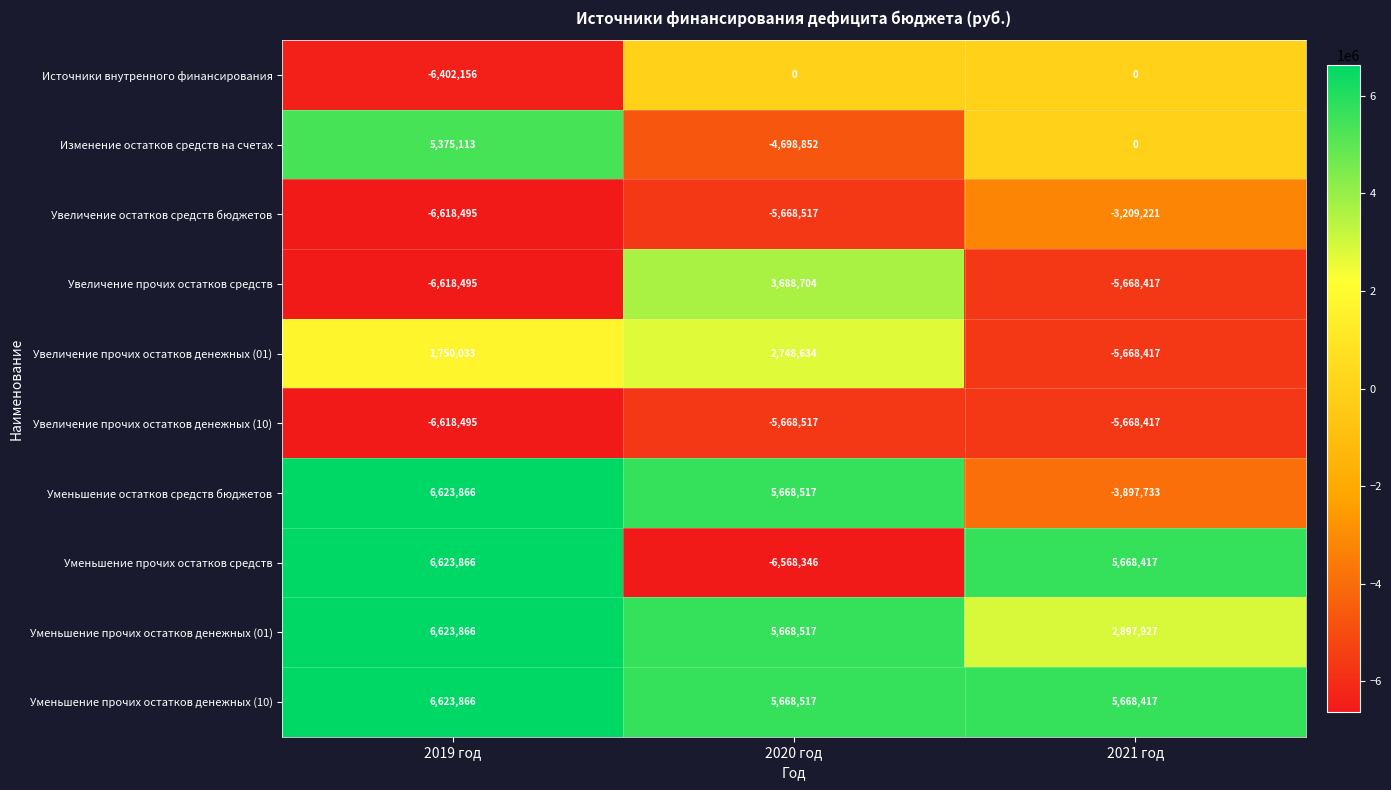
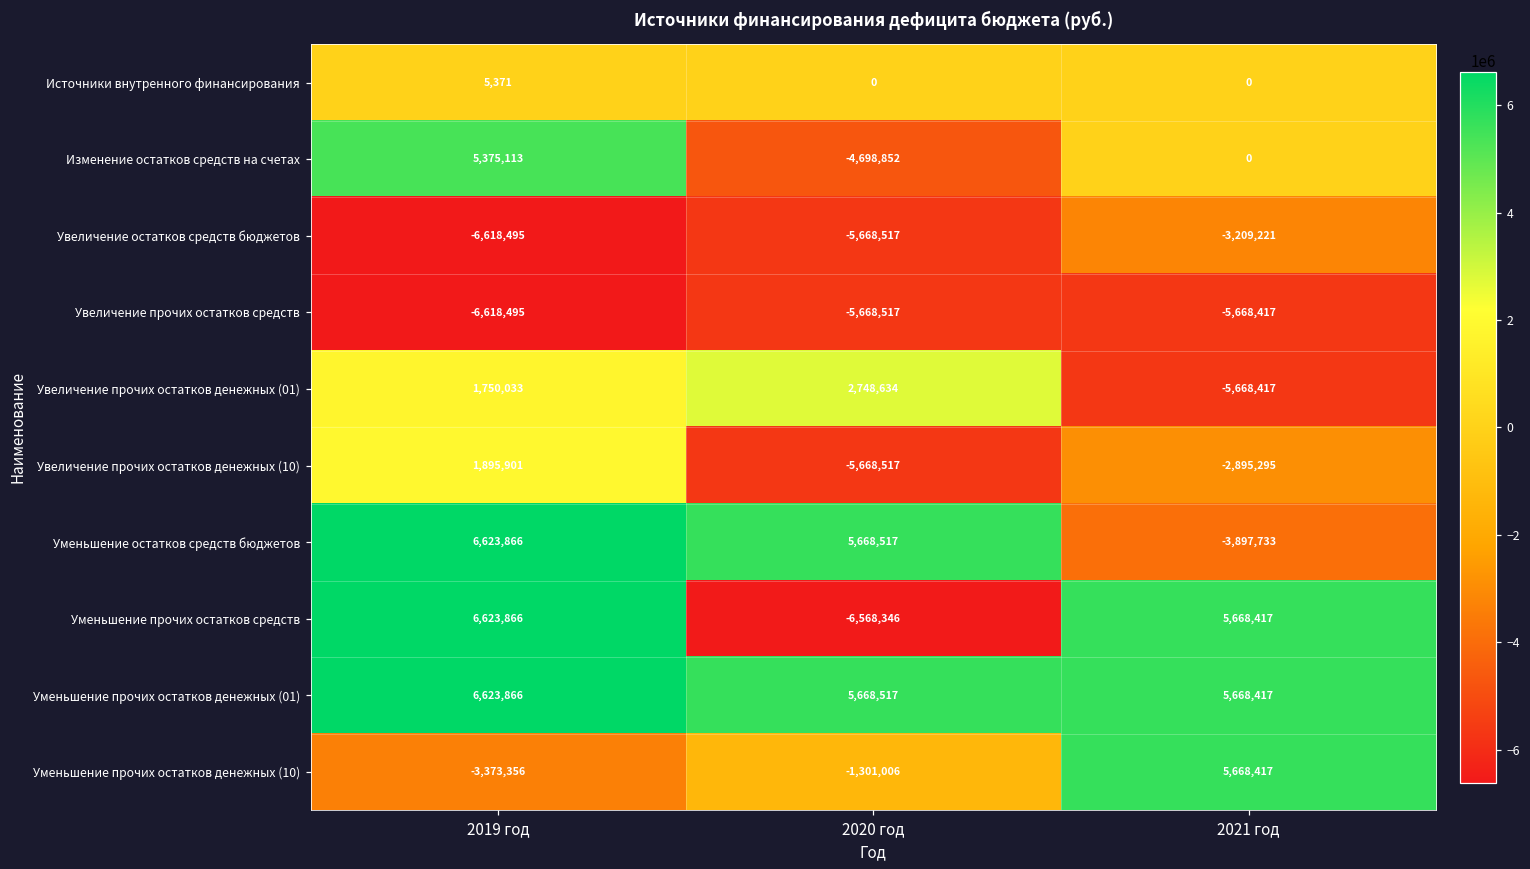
Источники внутренного финансирования, 2019 год: -6,402,156 -> 5,371
Увеличение прочих остатков средств, 2020 год: 3,688,704 -> -5,668,517
Увеличение прочих остатков денежных (10), 2019 год: -6,618,495 -> 1,895,901
Увеличение прочих остатков денежных (10), 2021 год: -5,668,417 -> -2,895,295
Уменьшение прочих остатков денежных (01), 2021 год: 2,897,927 -> 5,668,417
Уменьшение прочих остатков денежных (10), 2019 год: 6,623,866 -> -3,373,356
Уменьшение прочих остатков денежных (10), 2020 год: 5,668,517 -> -1,301,006
